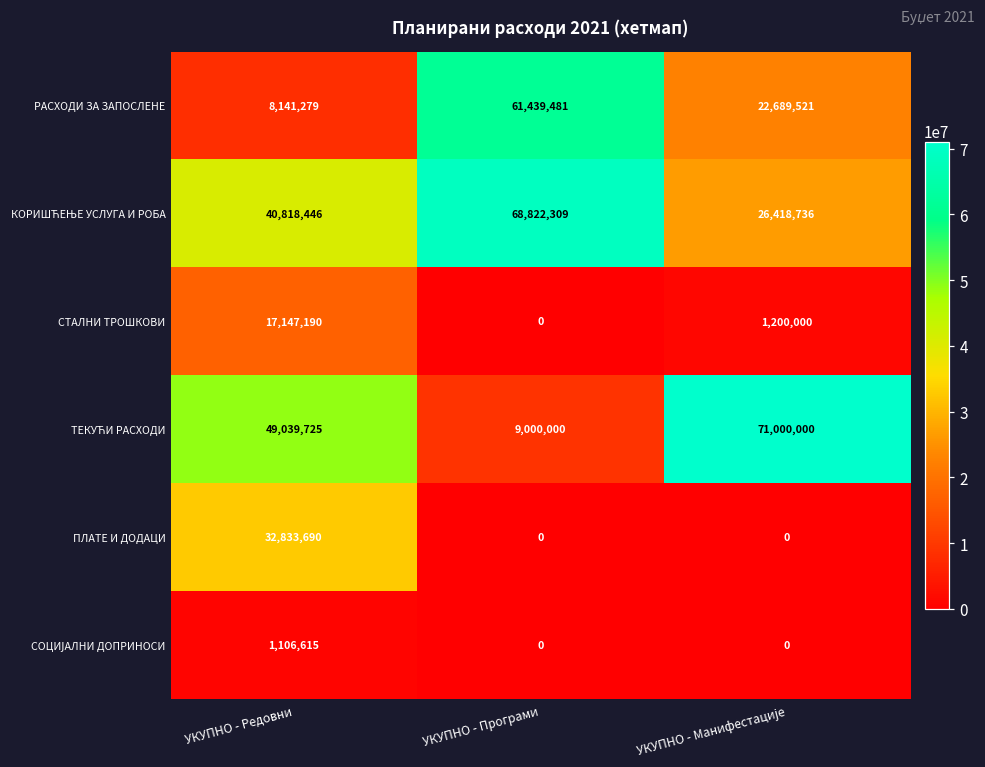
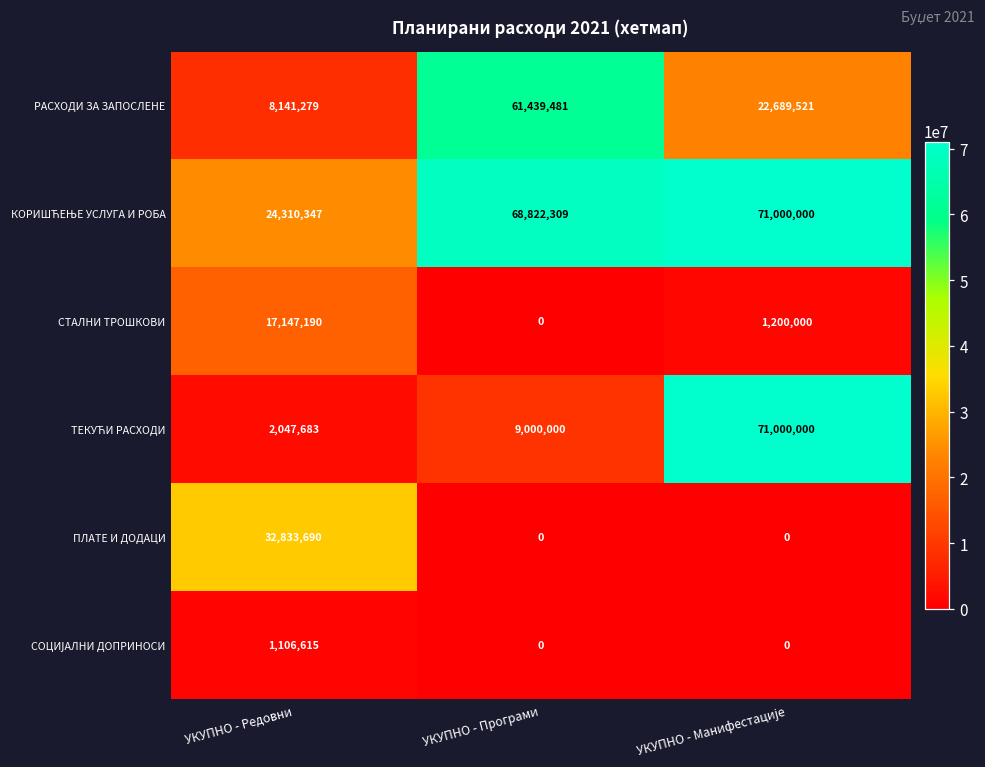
КОРИШЋЕЊЕ УСЛУГА И РОБА, УКУПНО - Редовни: 40,818,446 -> 24,310,347
КОРИШЋЕЊЕ УСЛУГА И РОБА, УКУПНО - Манифестације: 26,418,736 -> 71,000,000
ТЕКУЋИ РАСХОДИ, УКУПНО - Редовни: 49,039,725 -> 2,047,683
